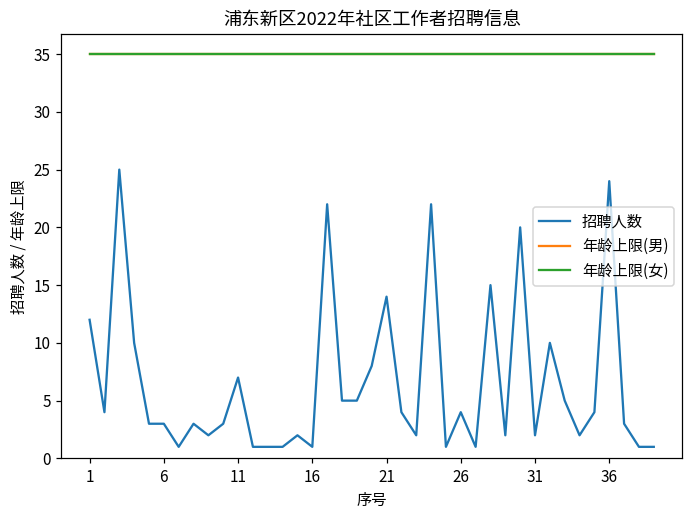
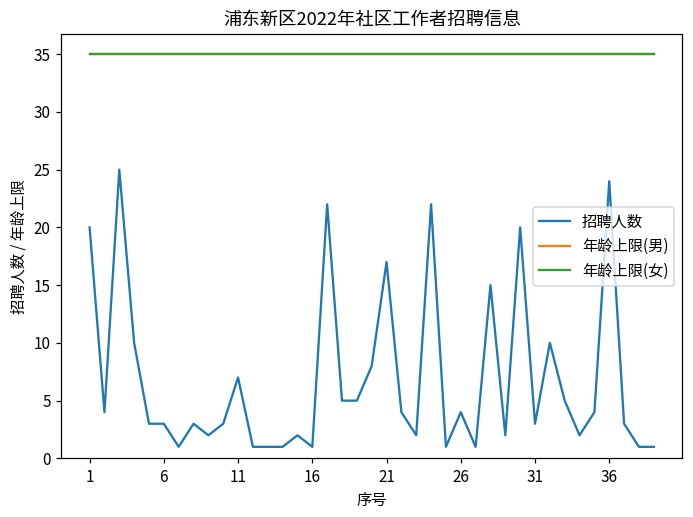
招聘人数, 1: 12 -> 20
招聘人数, 21: 14 -> 17
招聘人数, 31: 2 -> 3
